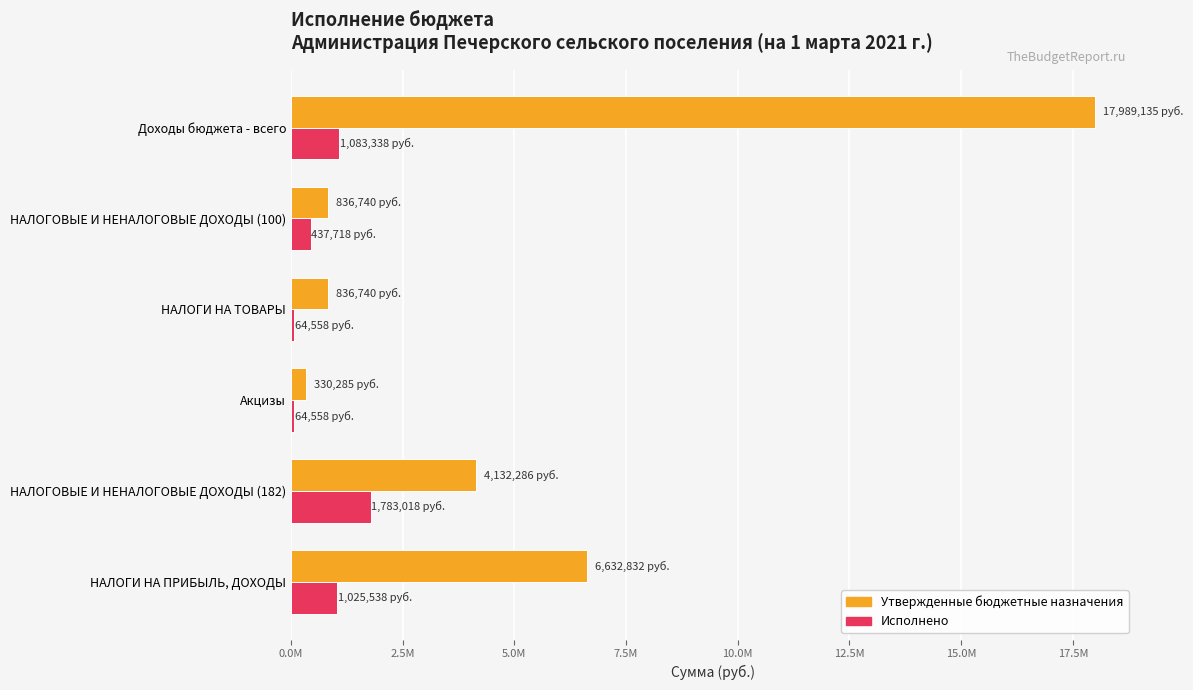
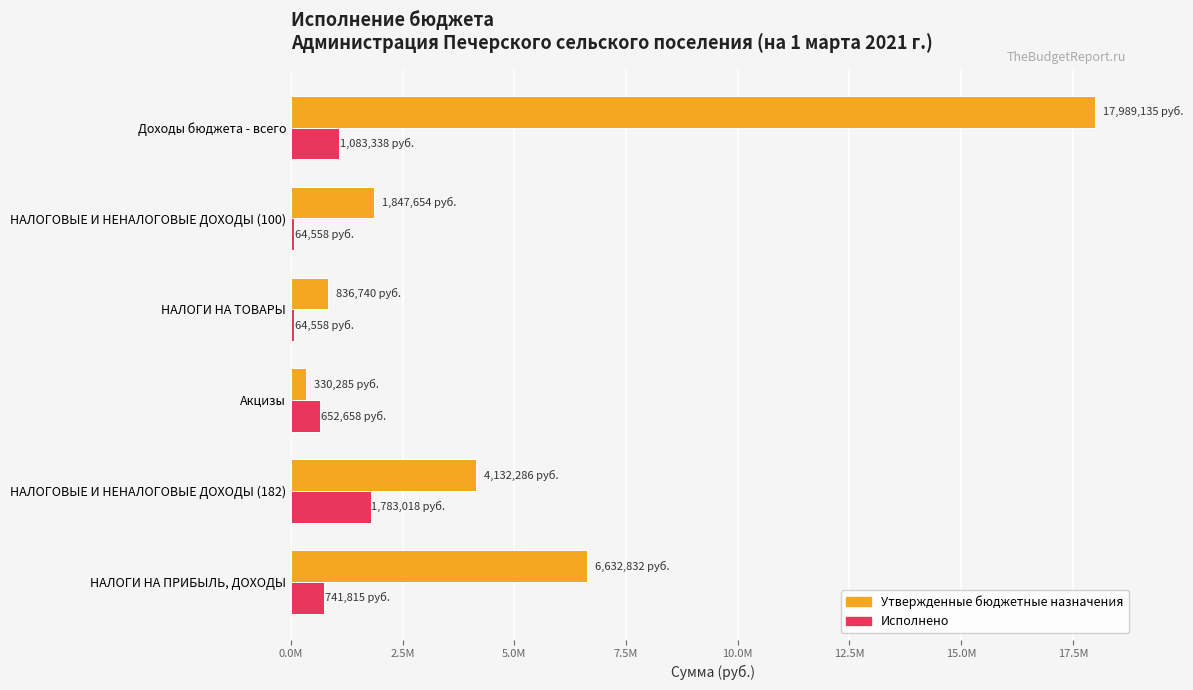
Утвержденные бюджетные назначения, НАЛОГОВЫЕ И НЕНАЛОГОВЫЕ ДОХОДЫ (100): 836,740 -> 1,847,654
Исполнено, НАЛОГОВЫЕ И НЕНАЛОГОВЫЕ ДОХОДЫ (100): 437,718 -> 64,558
Исполнено, Акцизы: 64,558 -> 652,658
Исполнено, НАЛОГИ НА ПРИБЫЛЬ, ДОХОДЫ: 1,025,538 -> 741,815
